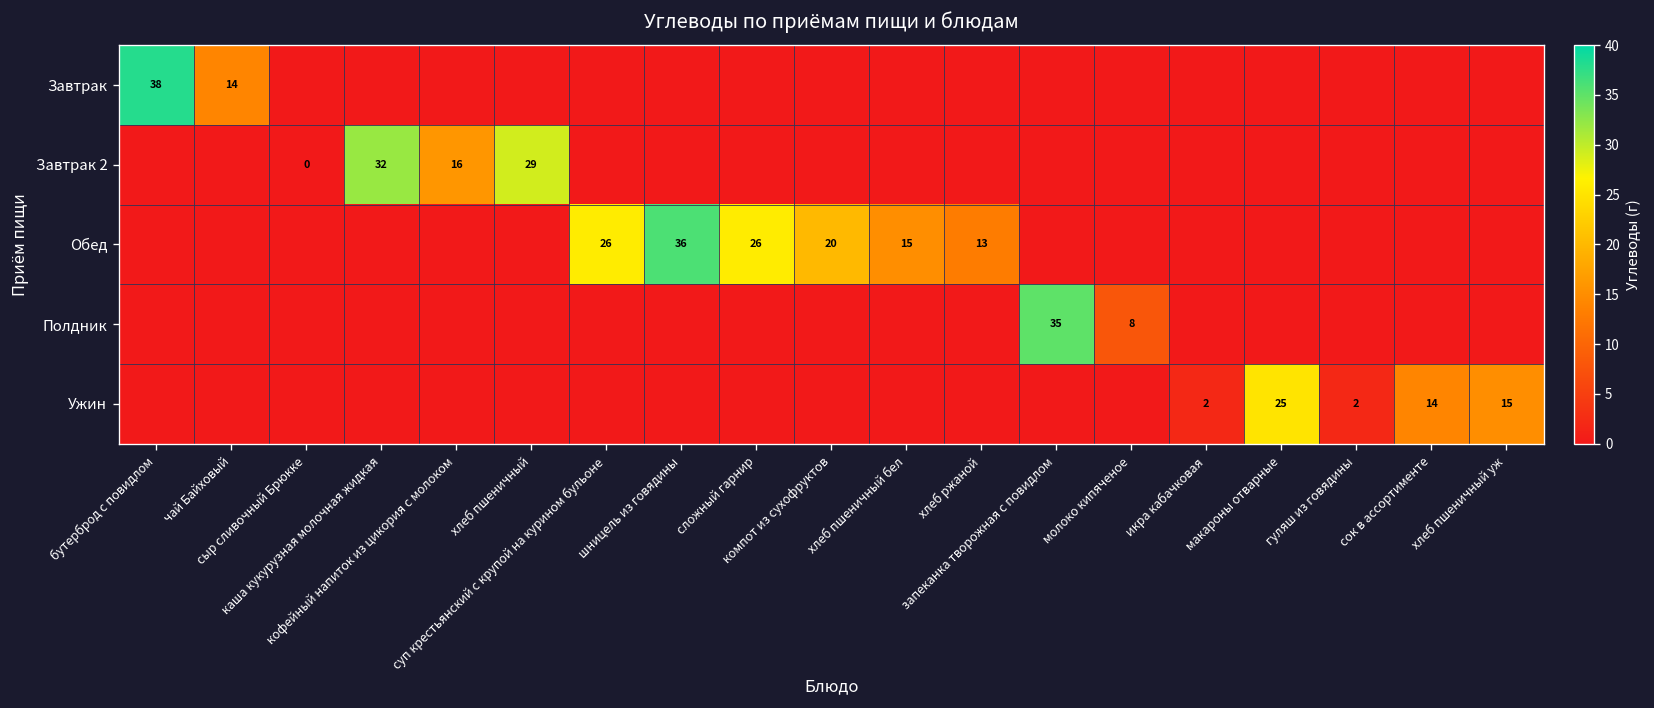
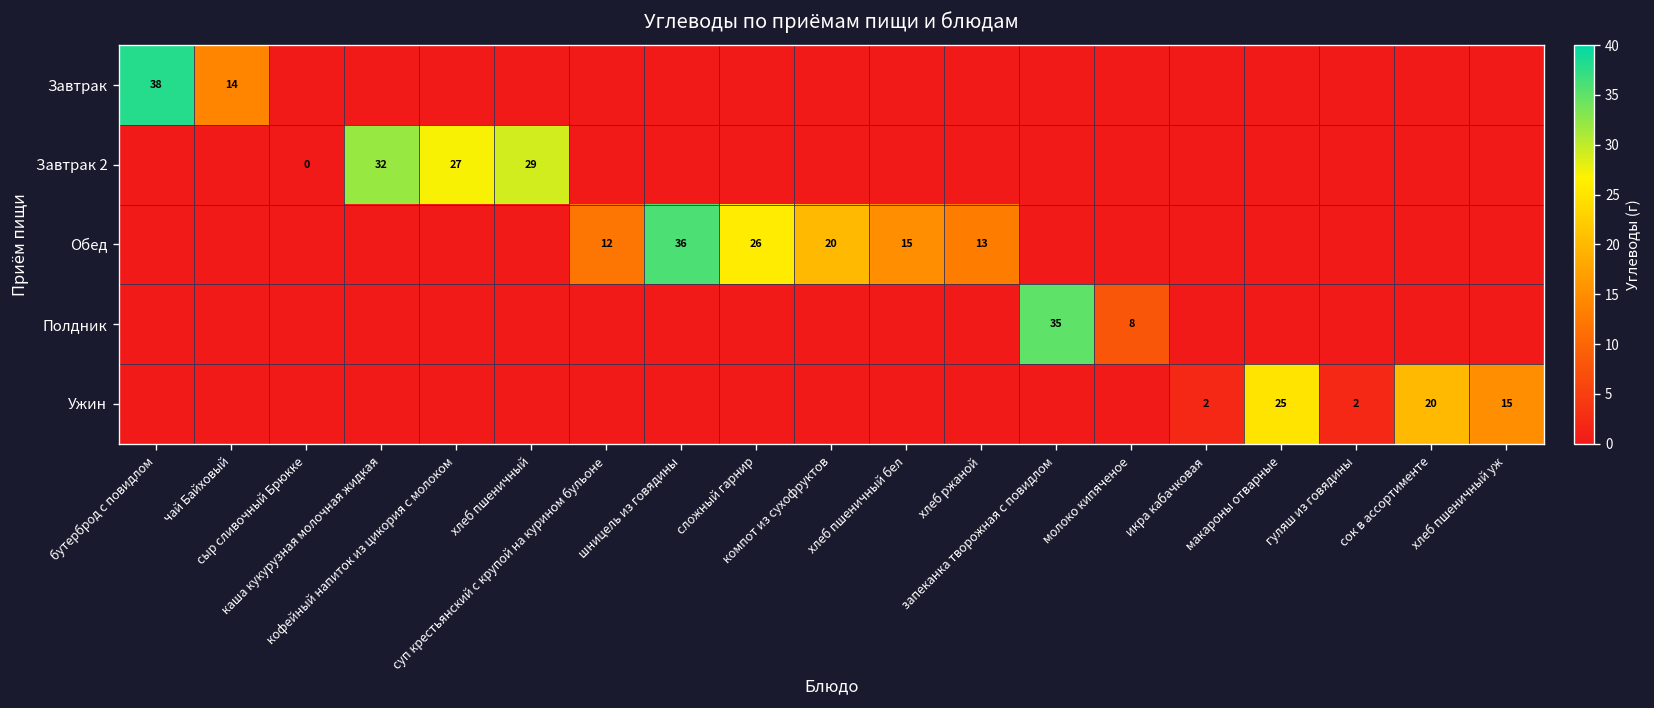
Завтрак 2, кофейный напиток из цикория с молоком: 16 -> 27
Обед, суп крестьянский с крупой на курином бульоне: 26 -> 12
Ужин, сок в ассортименте: 14 -> 20
